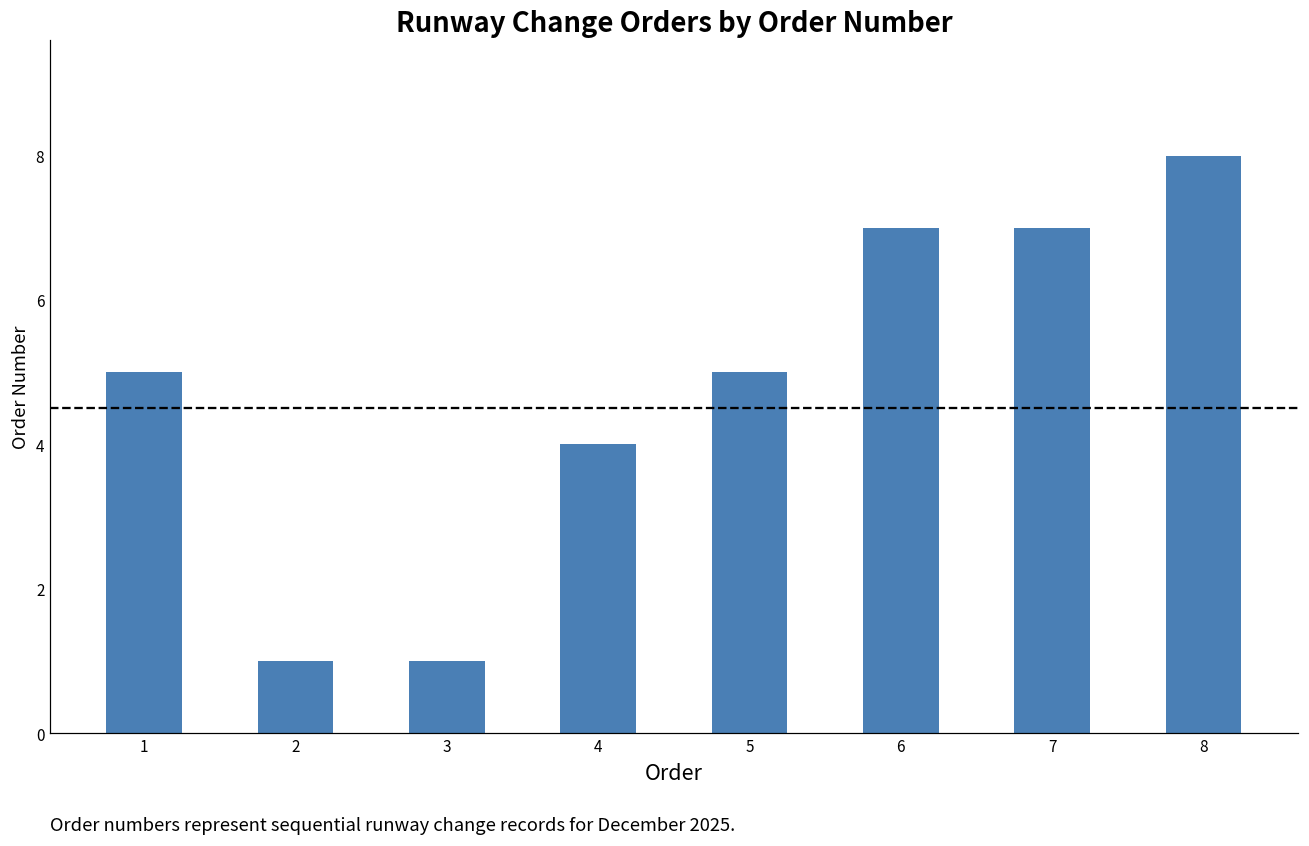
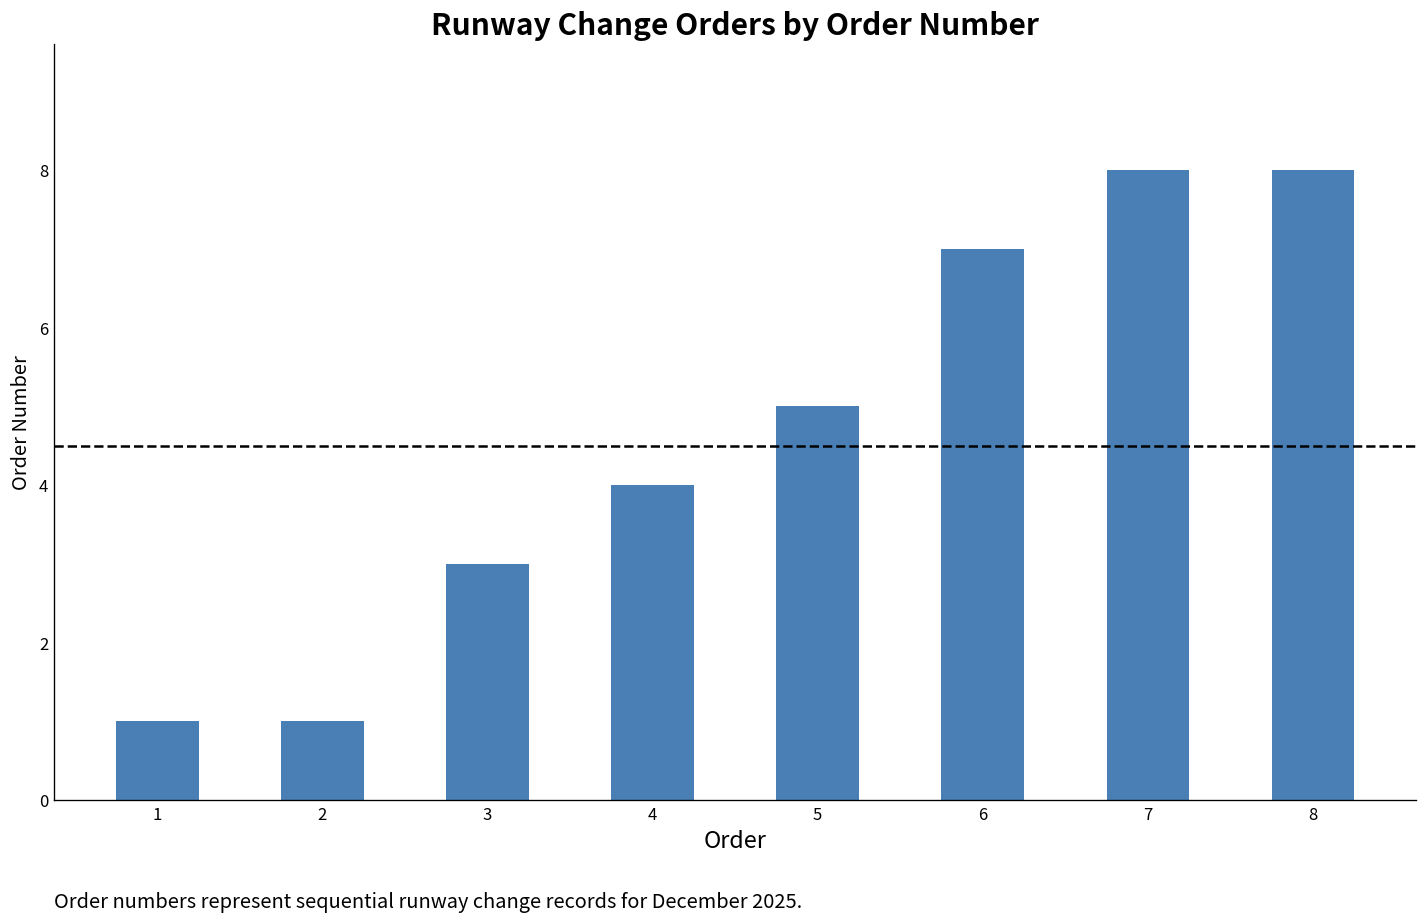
1: 5 -> 1
3: 1 -> 3
7: 7 -> 8
